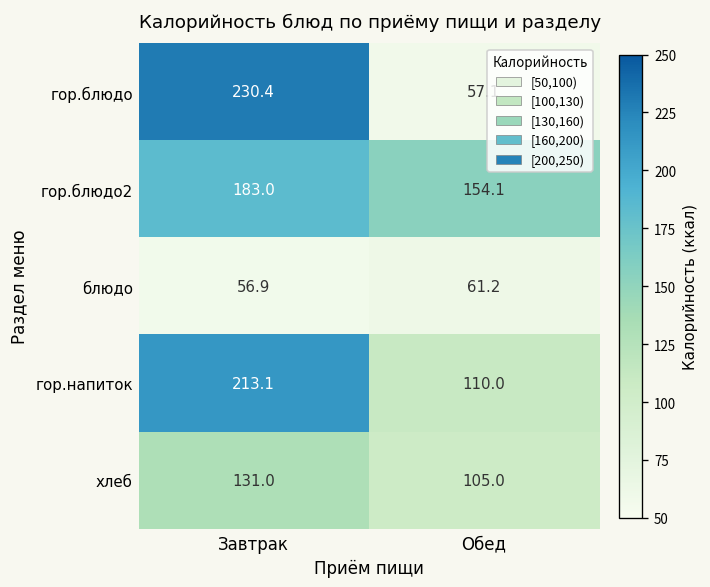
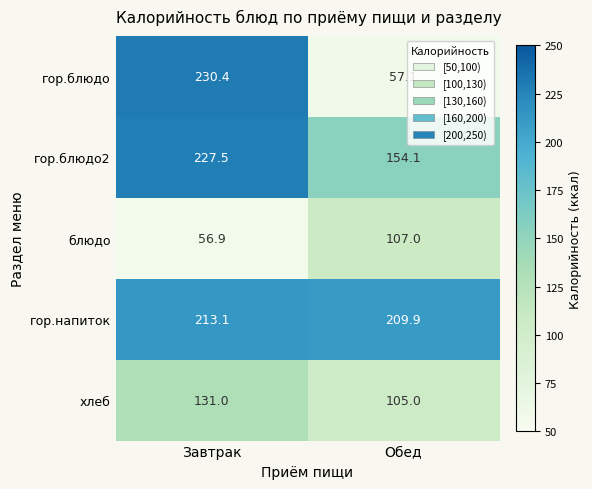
гор.блюдо2, Завтрак: 183.0 -> 227.5
блюдо, Обед: 61.2 -> 107.0
гор.напиток, Обед: 110.0 -> 209.9
